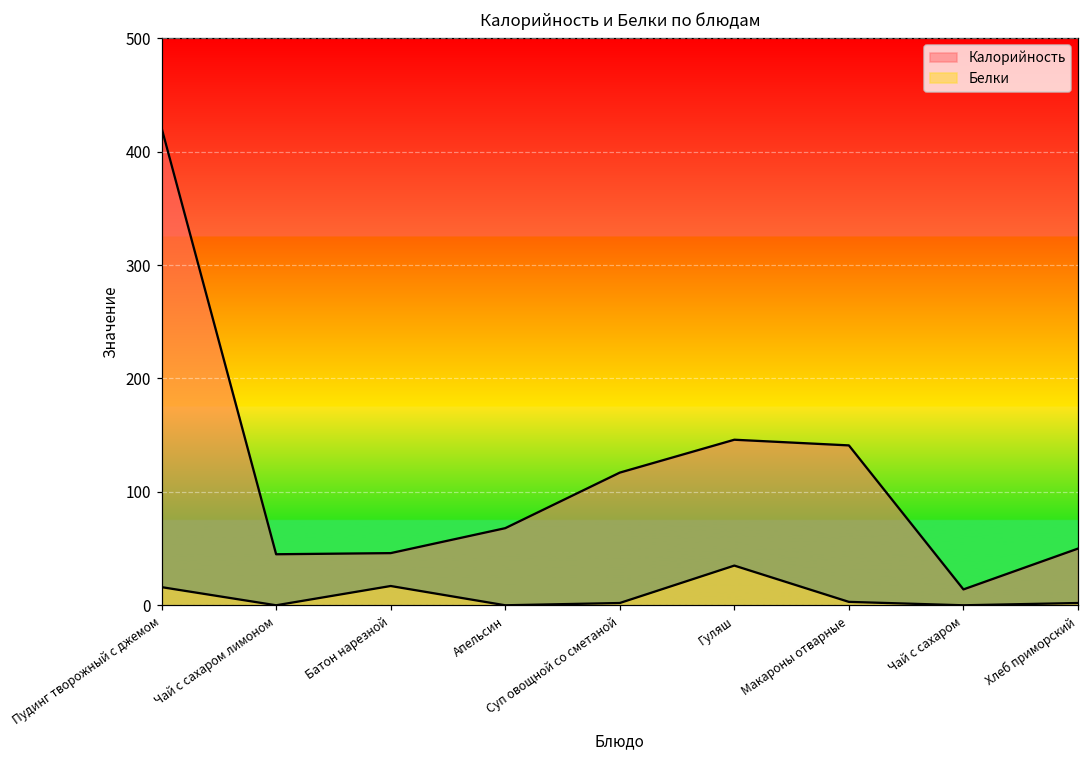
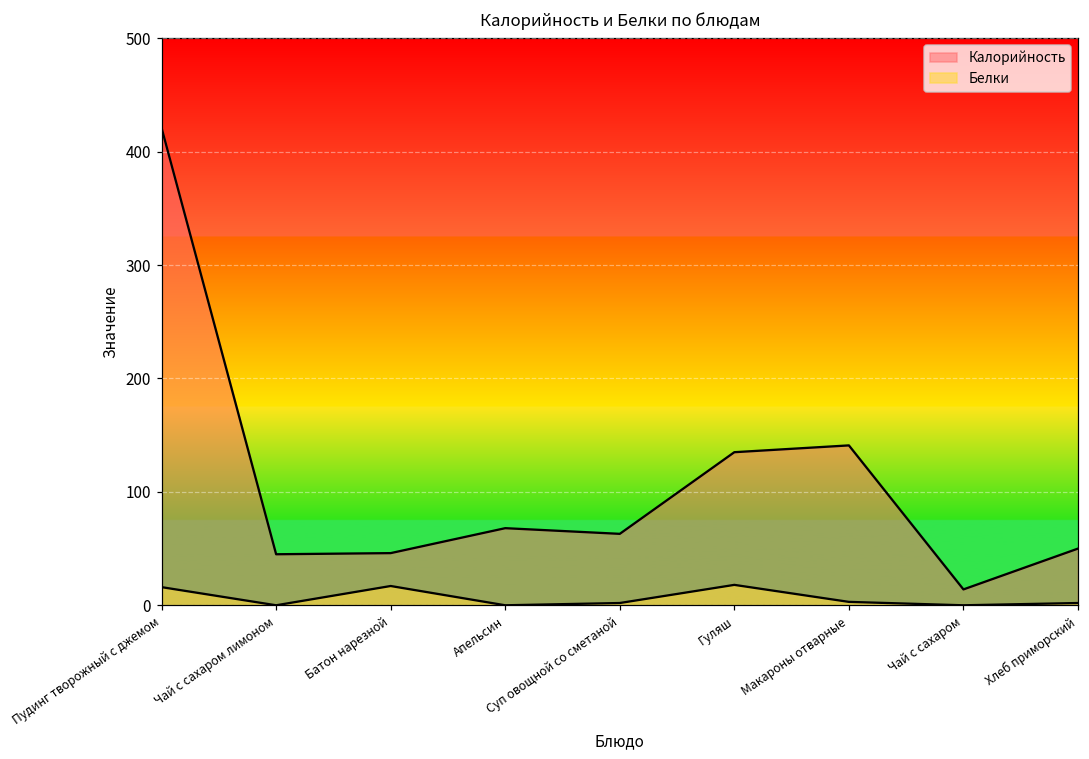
Калорийность, Суп овощной со сметаной: 117 -> 63
Калорийность, Гуляш: 146 -> 135
Белки, Гуляш: 35 -> 18
